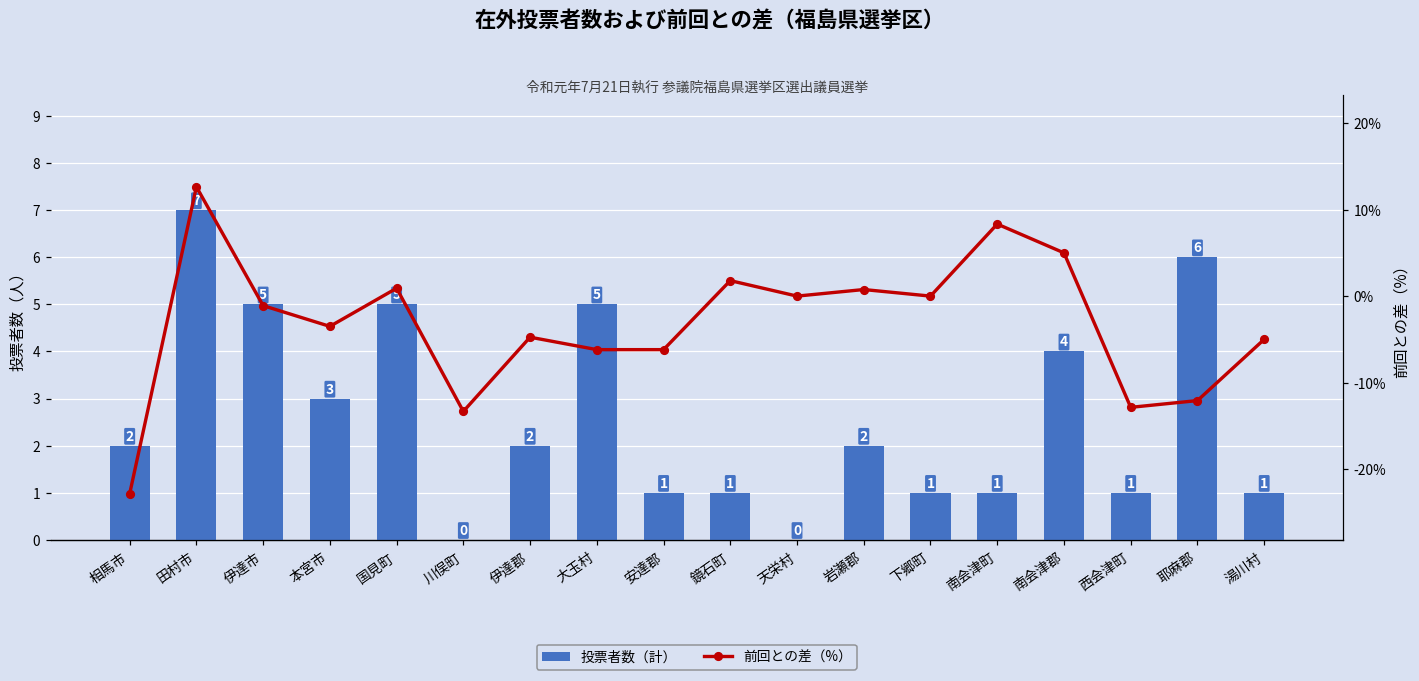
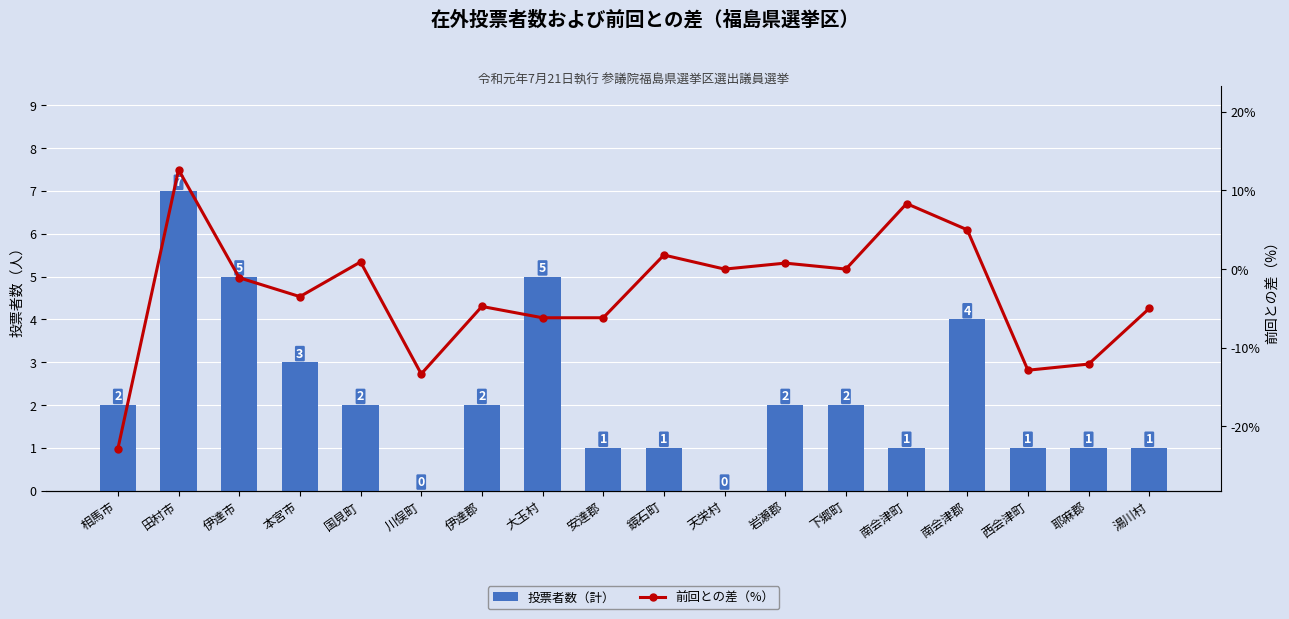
投票者数（計）, 国見町: 5 -> 2
投票者数（計）, 下郷町: 1 -> 2
投票者数（計）, 耶麻郡: 6 -> 1
